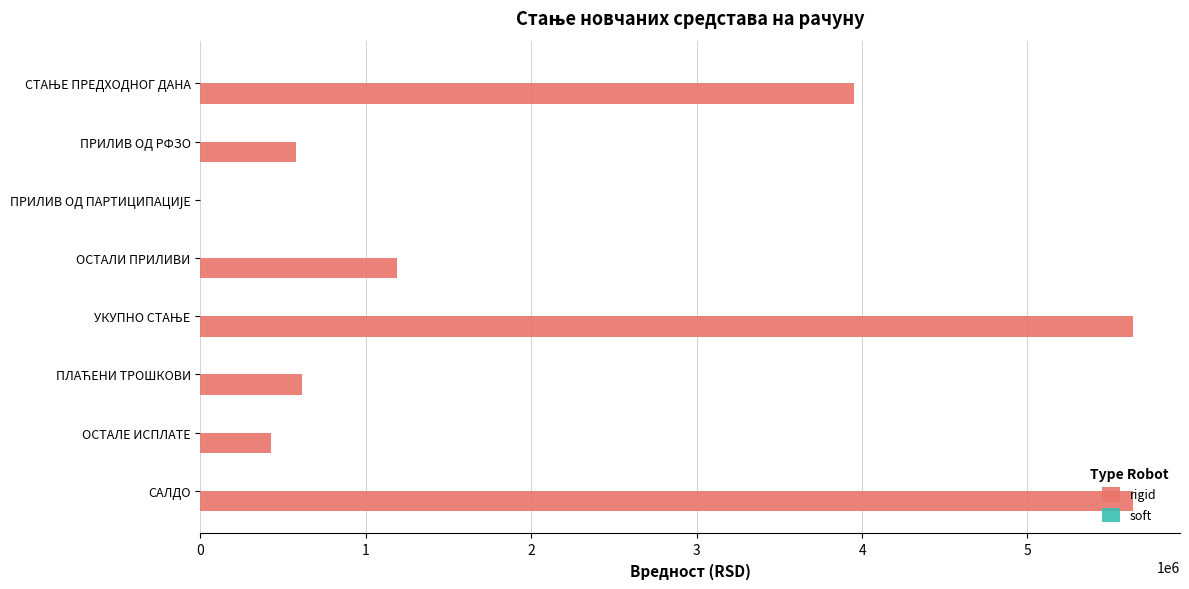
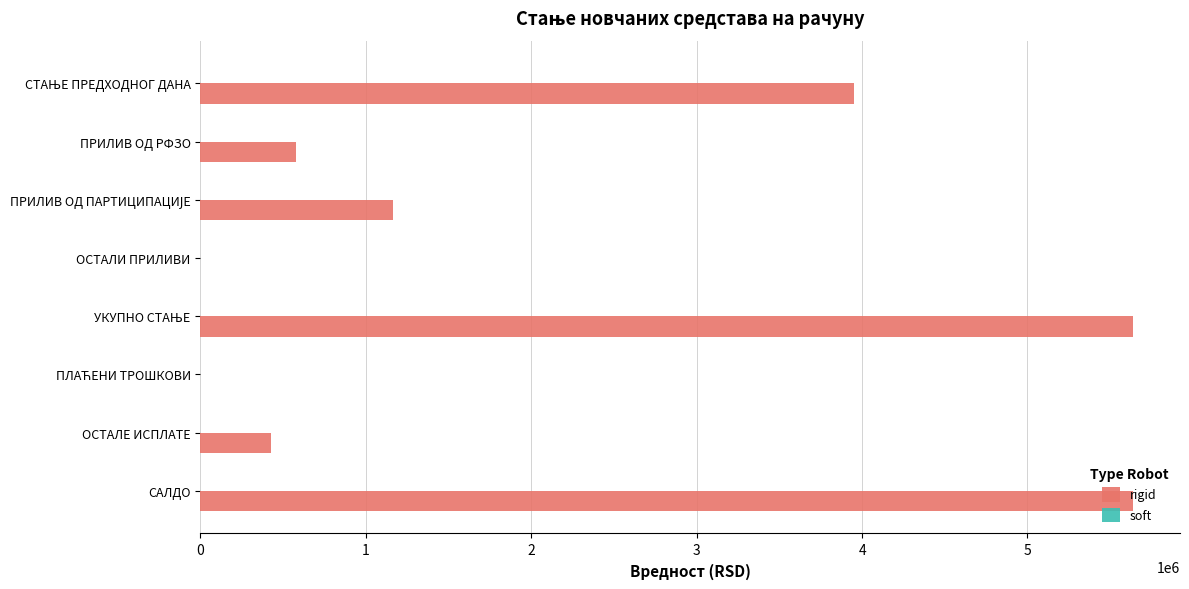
rigid, ПРИЛИВ ОД ПАРТИЦИПАЦИЈЕ: 0 -> 1160000
rigid, ОСТАЛИ ПРИЛИВИ: 1190000 -> 0
rigid, ПЛАЋЕНИ ТРОШКОВИ: 610000 -> 0
